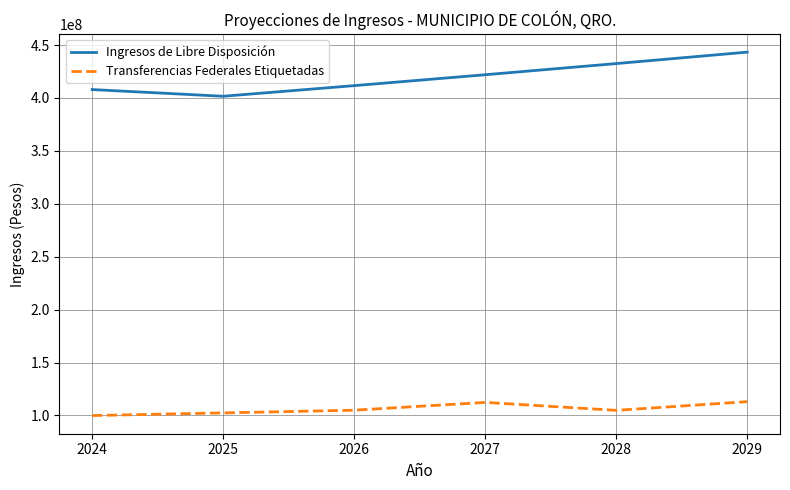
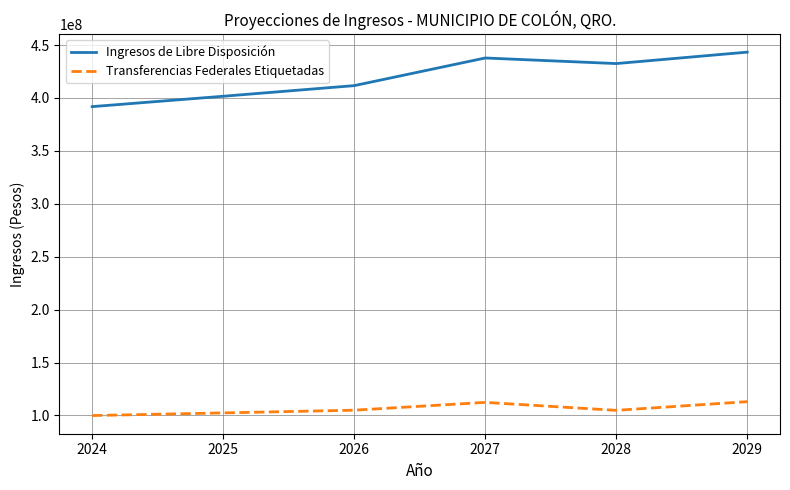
Ingresos de Libre Disposición, 2024: 408000000 -> 392000000
Ingresos de Libre Disposición, 2027: 422000000 -> 438000000
